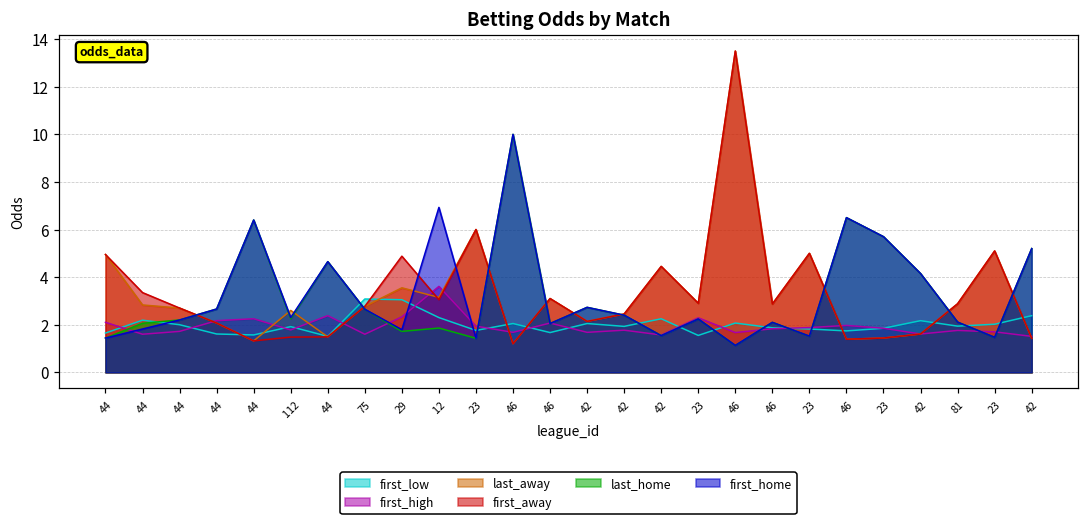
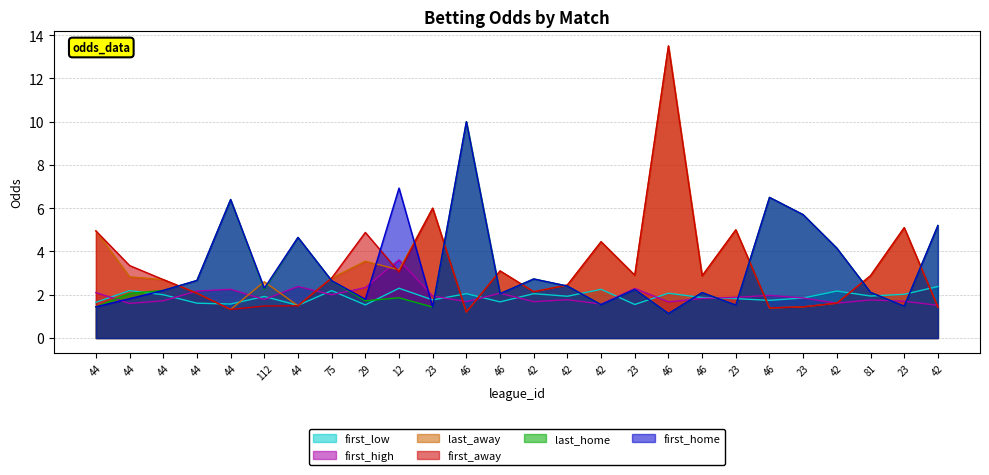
first_low, 75: 3.1 -> 2.2
first_high, 75: 1.6 -> 2.0
first_low, 29: 3.1 -> 1.5
